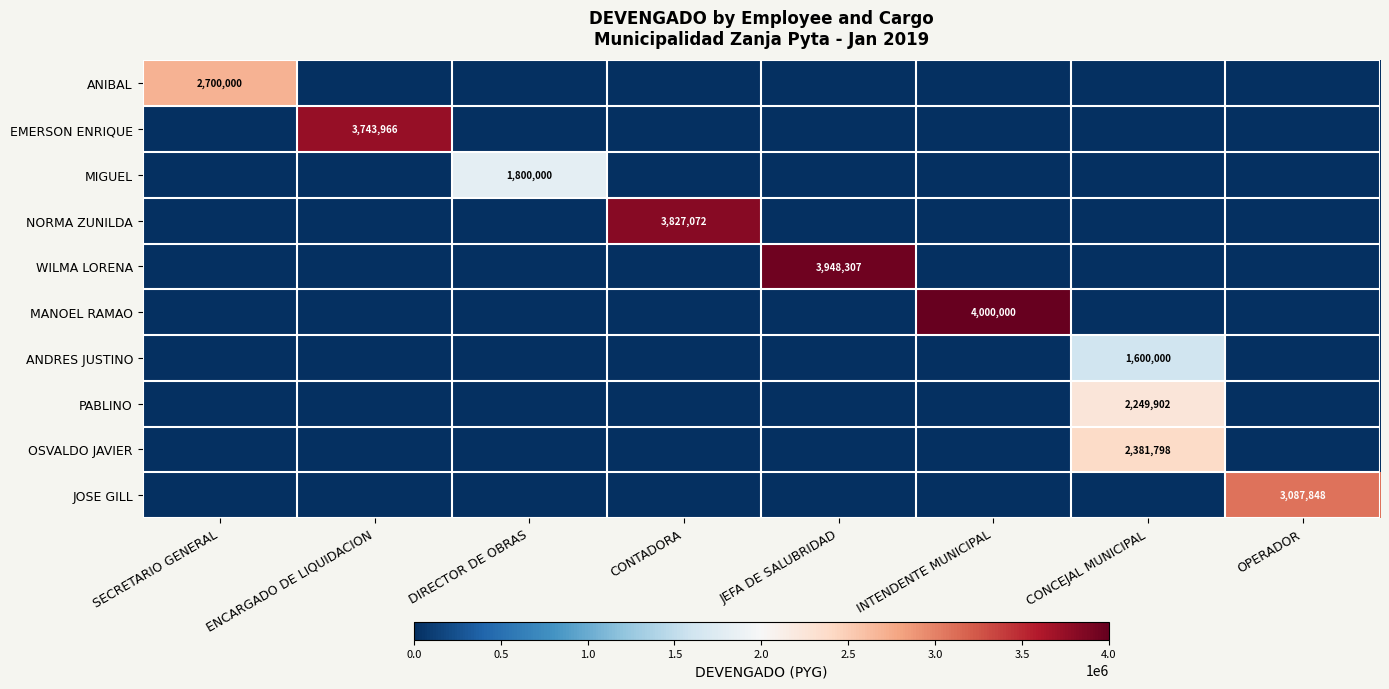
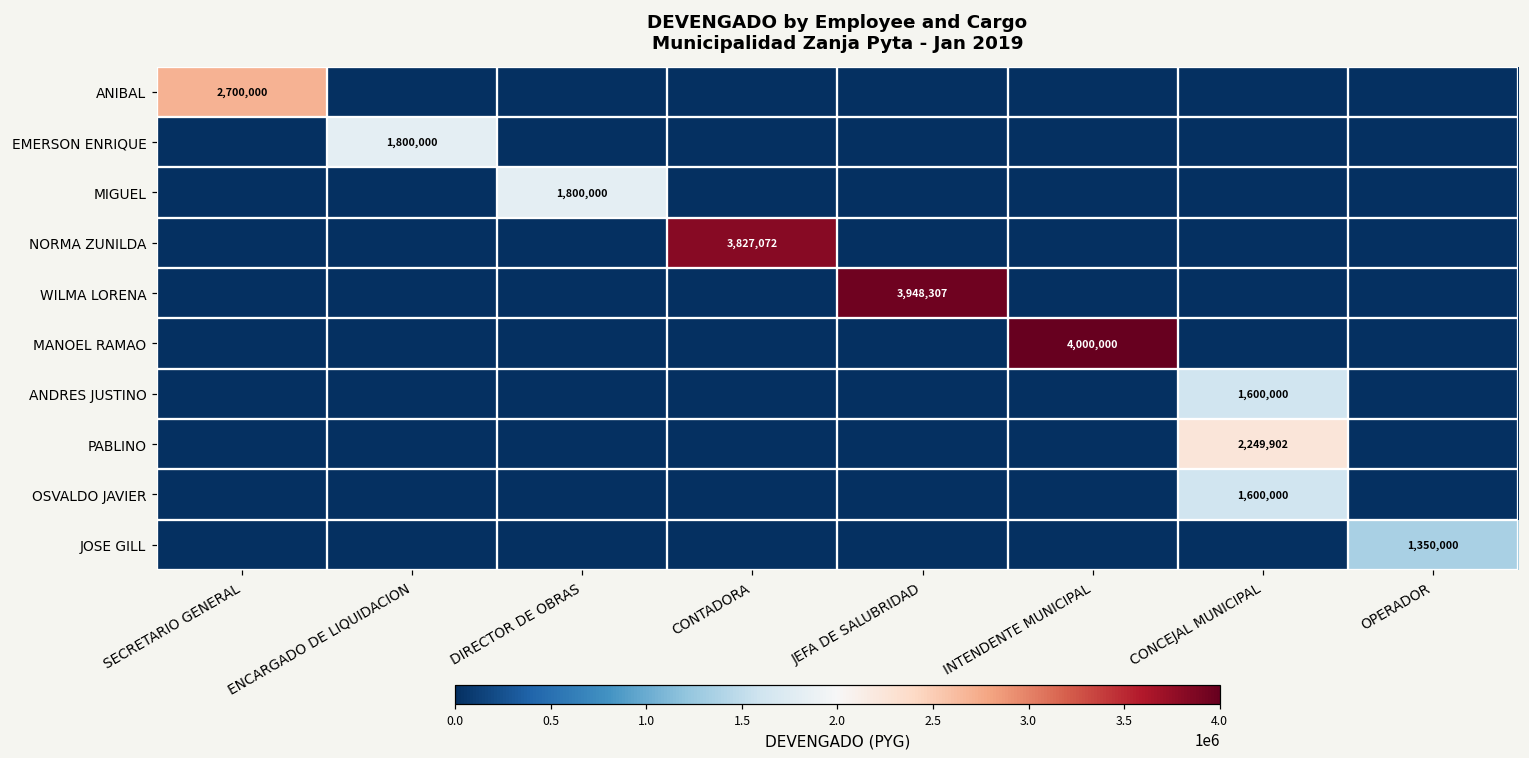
EMERSON ENRIQUE, ENCARGADO DE LIQUIDACION: 3,743,966 -> 1,800,000
OSVALDO JAVIER, CONCEJAL MUNICIPAL: 2,381,798 -> 1,600,000
JOSE GILL, OPERADOR: 3,087,848 -> 1,350,000
